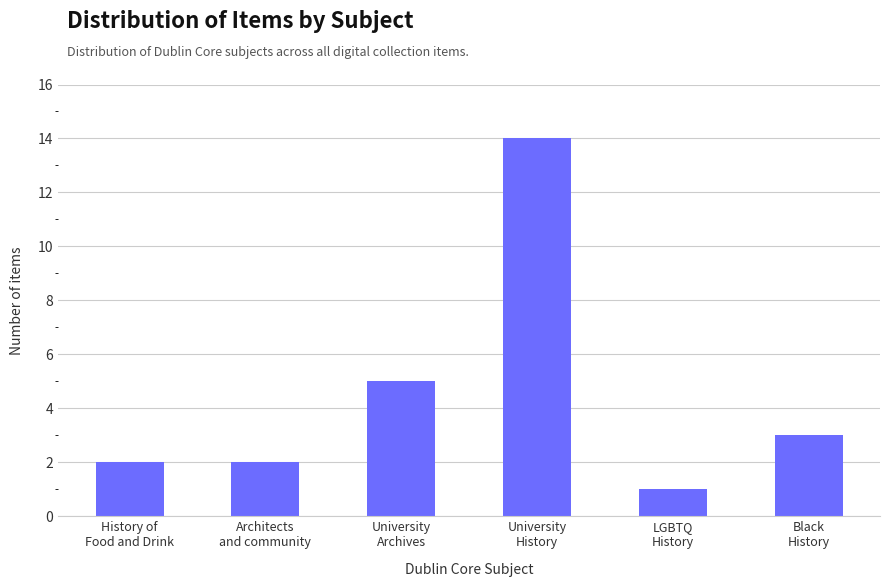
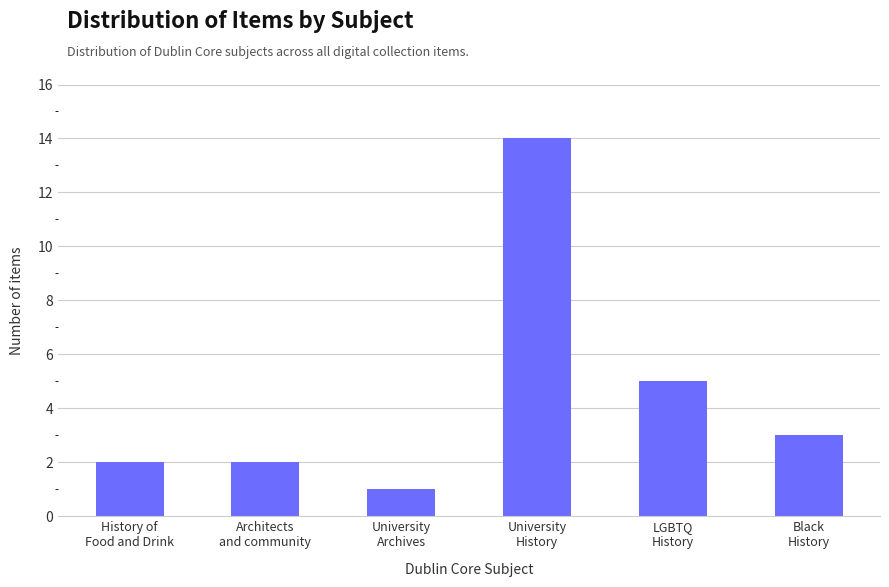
University Archives: 5 -> 1
LGBTQ History: 1 -> 5
